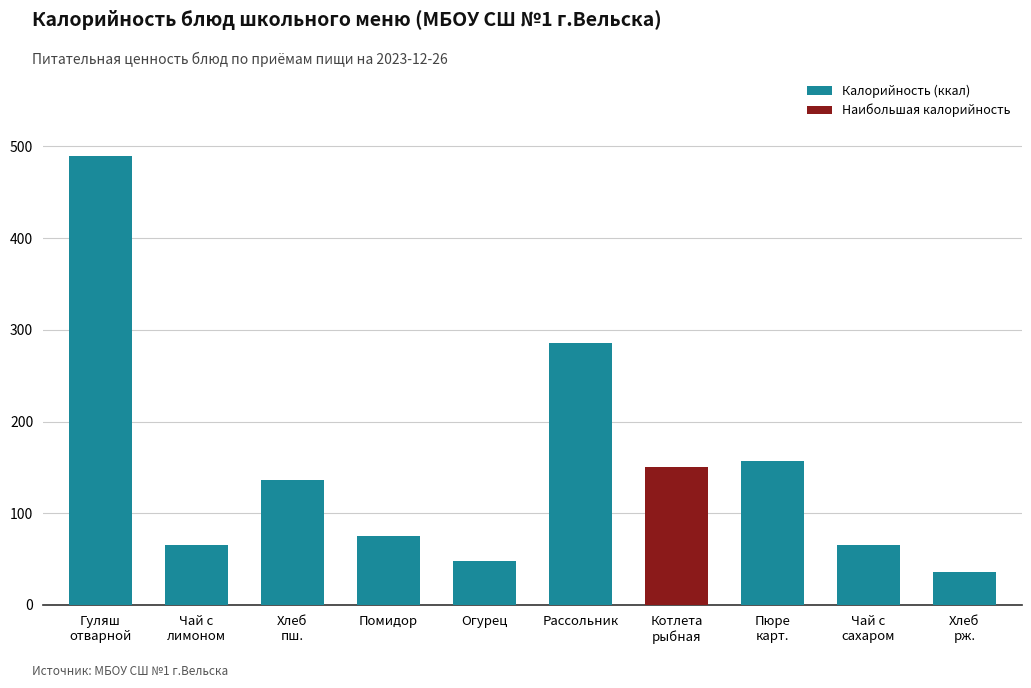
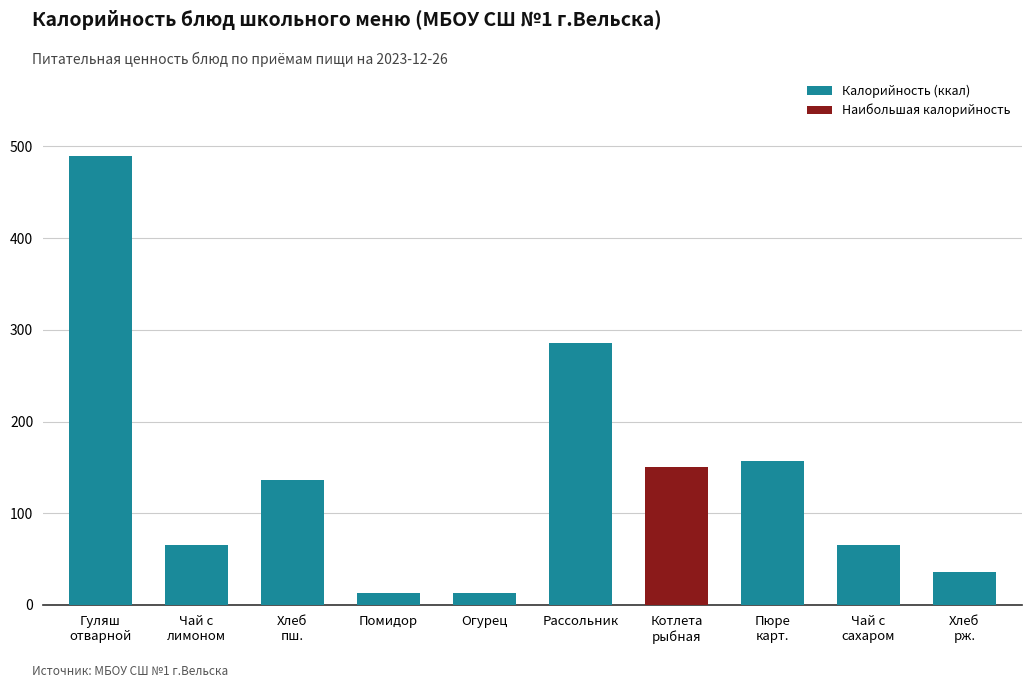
Помидор: 70 -> 10
Огурец: 50 -> 10
